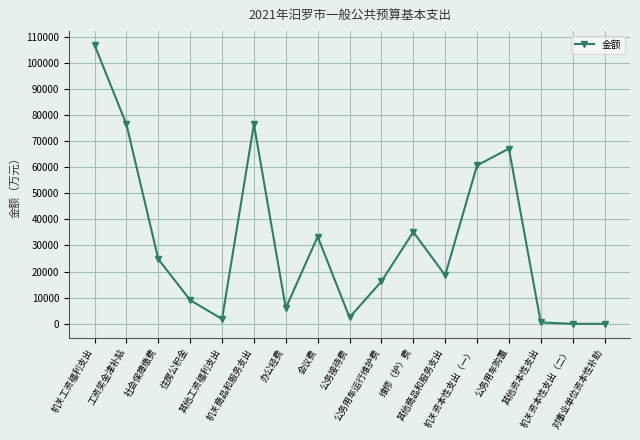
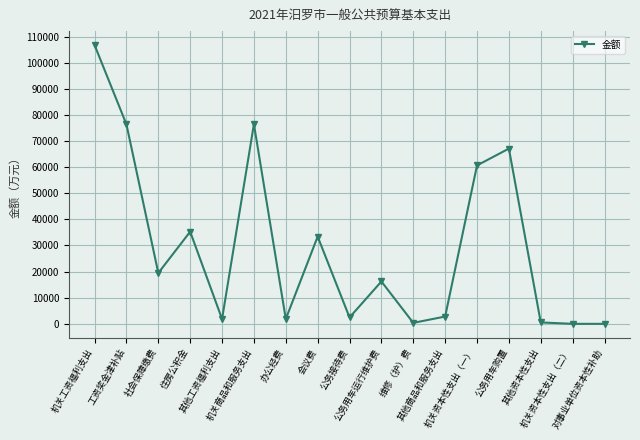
社会保障缴费: 25000 -> 19000
住房公积金: 9000 -> 35000
办公经费: 6000 -> 2000
维修（护）费: 35000 -> 0
其他商品和服务支出: 19000 -> 3000
